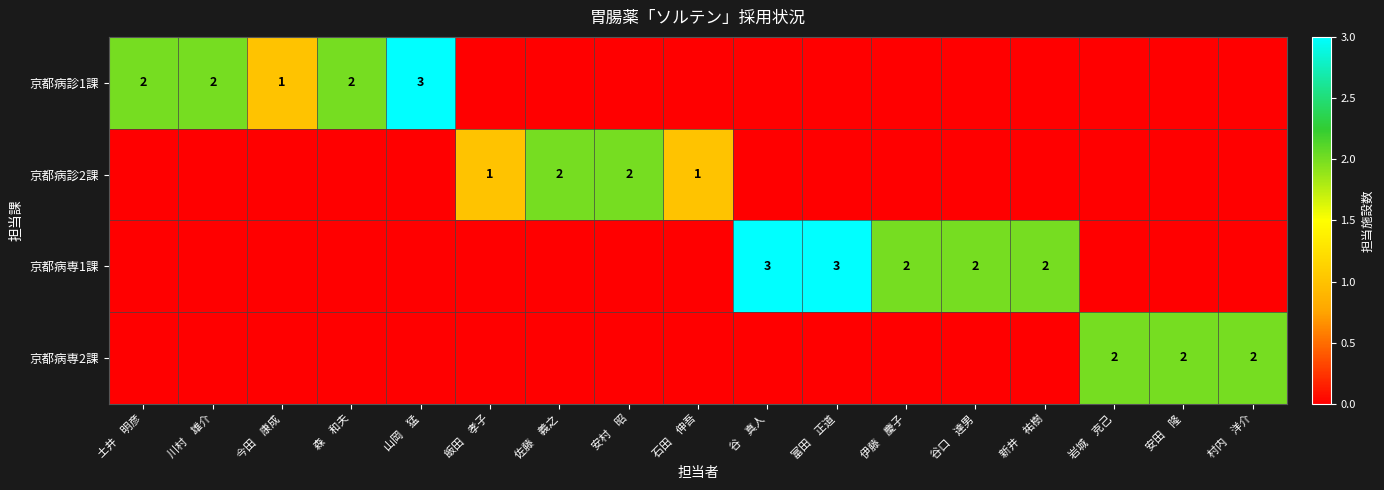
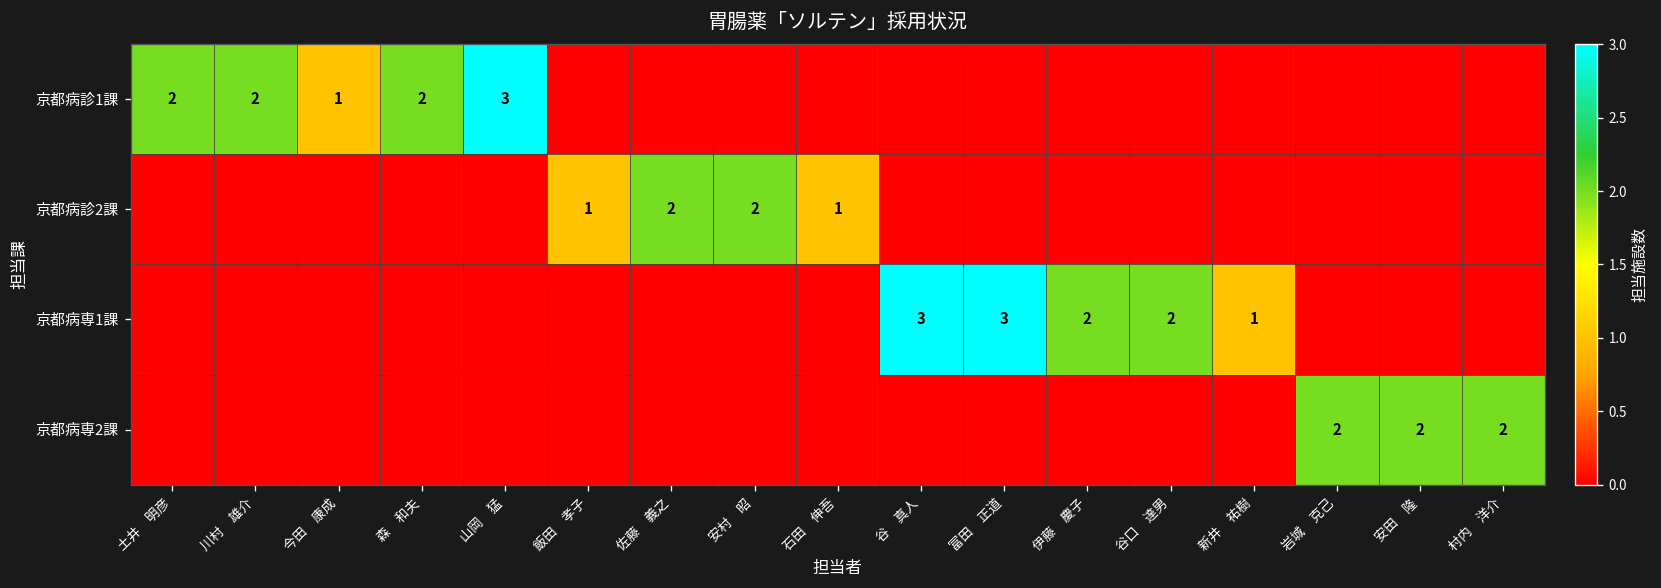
京都病専1課, 新井 祐樹: 2 -> 1
